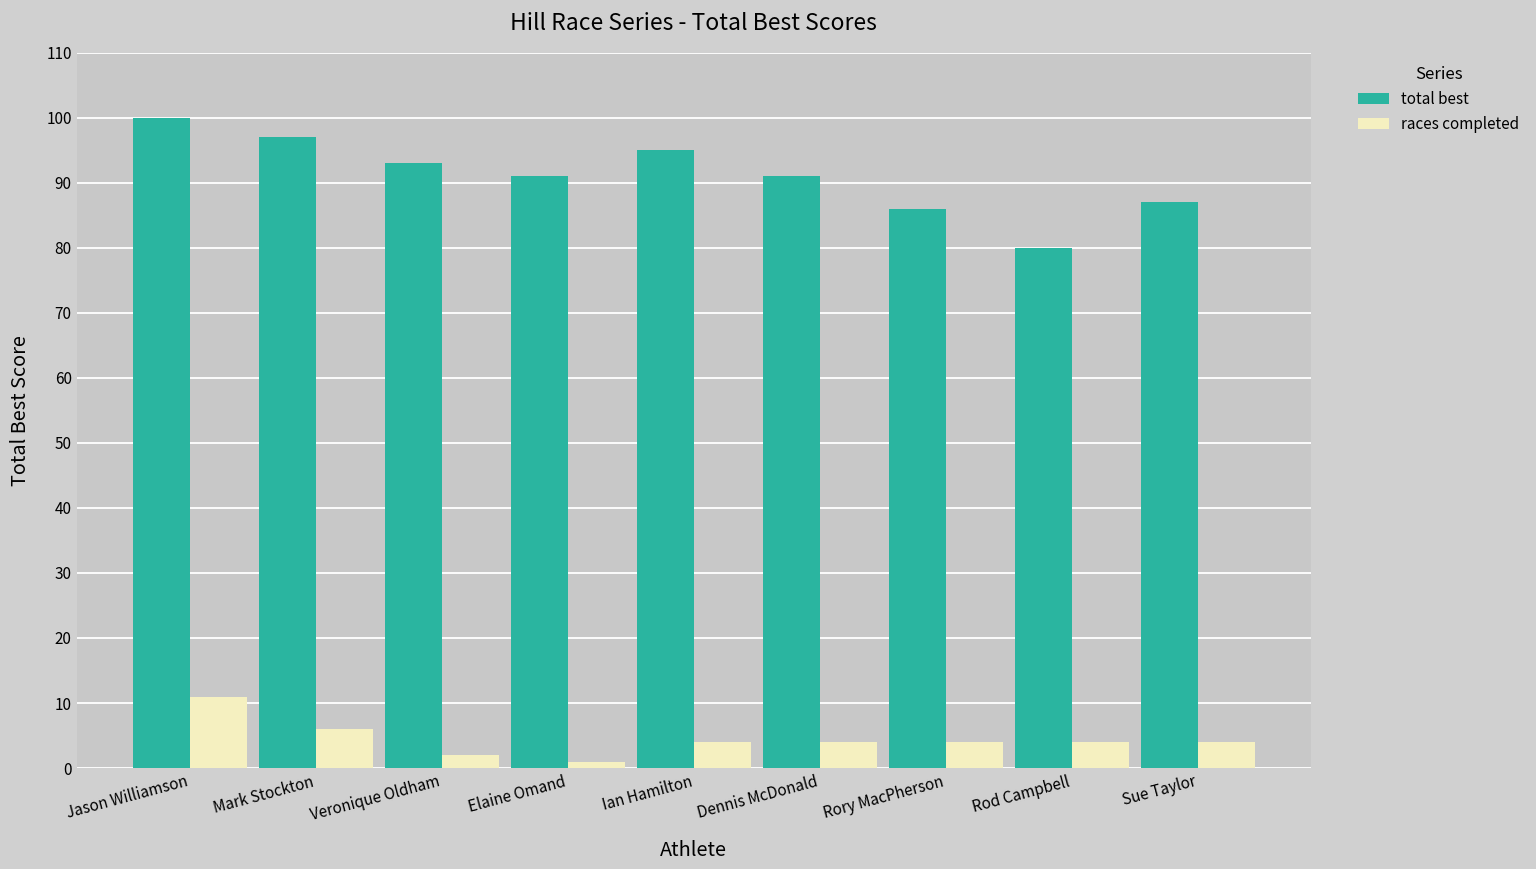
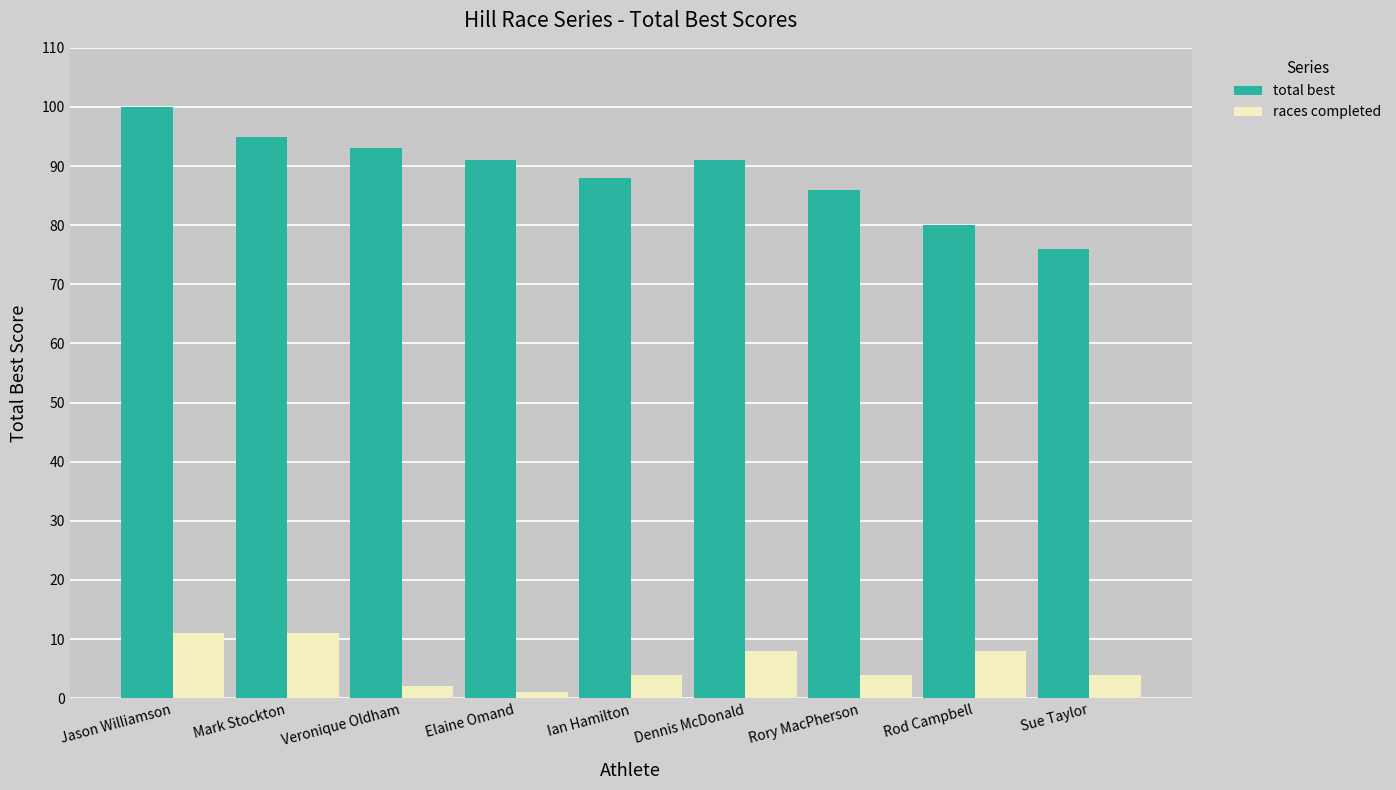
total best, Mark Stockton: 97 -> 95
races completed, Mark Stockton: 6 -> 11
total best, Ian Hamilton: 95 -> 88
races completed, Dennis McDonald: 4 -> 8
races completed, Rod Campbell: 4 -> 8
total best, Sue Taylor: 87 -> 76
